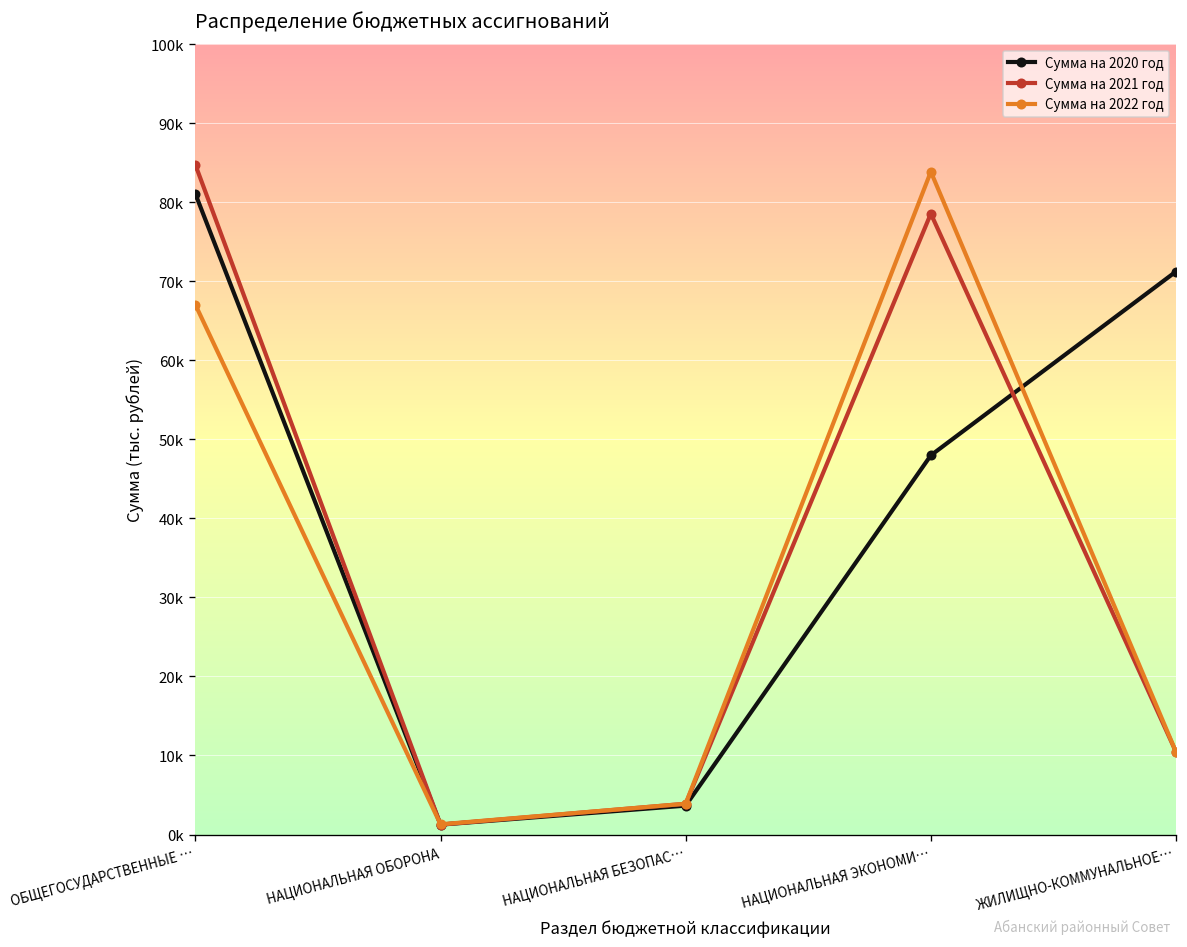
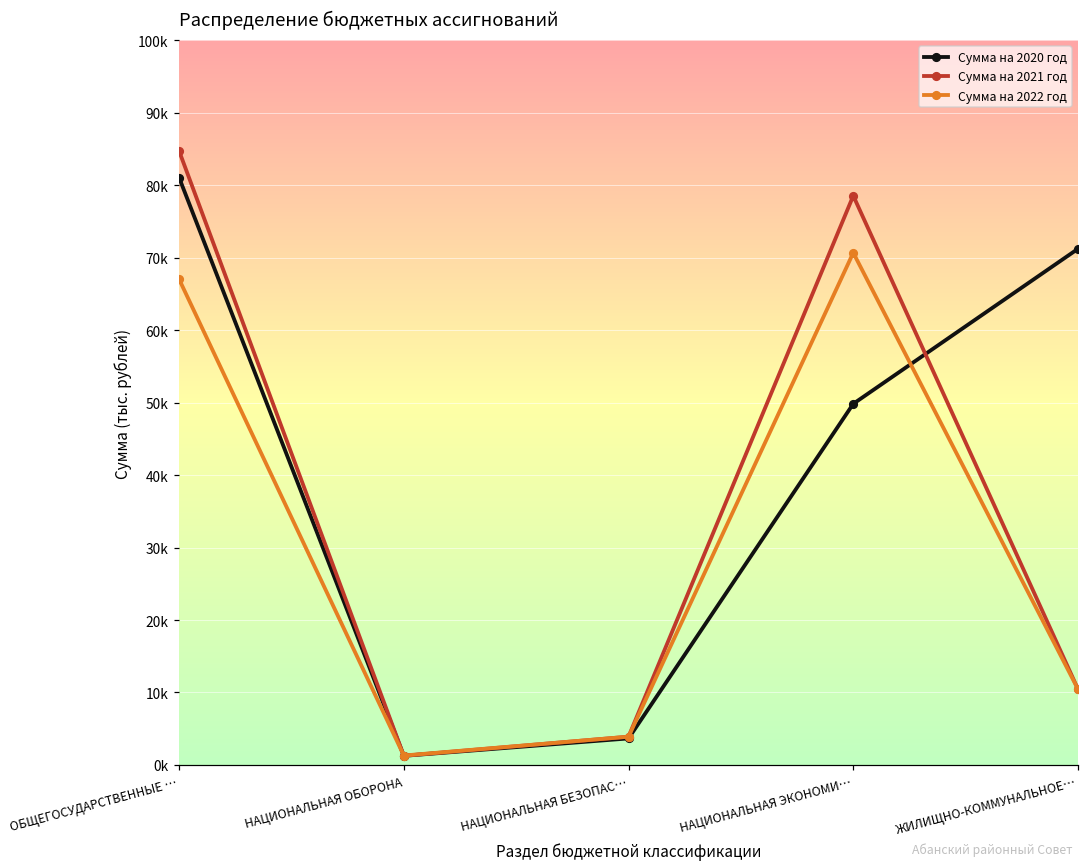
Сумма на 2020 год, НАЦИОНАЛЬНАЯ ЭКОНОМИ…: 48000 -> 50000
Сумма на 2022 год, НАЦИОНАЛЬНАЯ ЭКОНОМИ…: 84000 -> 71000
